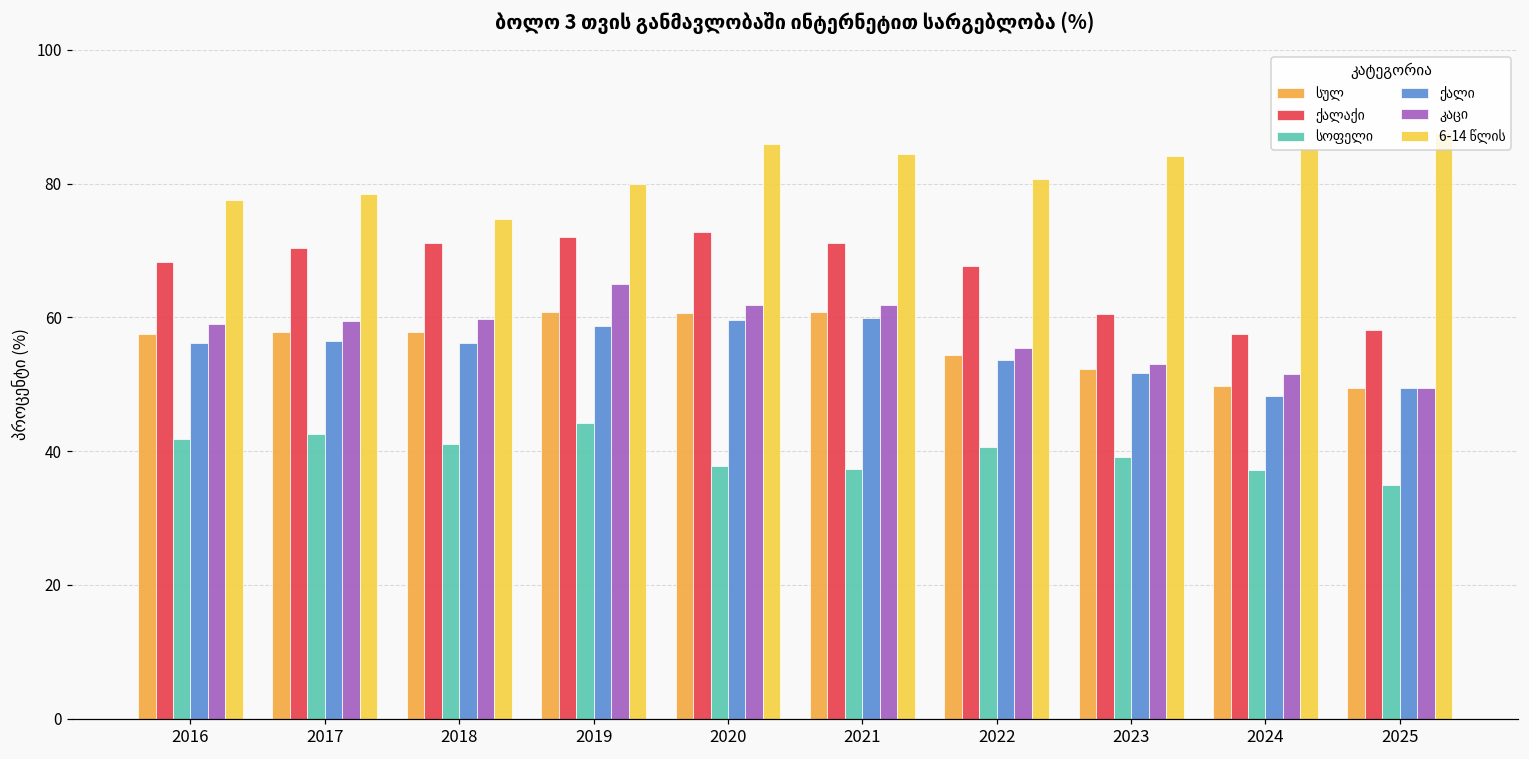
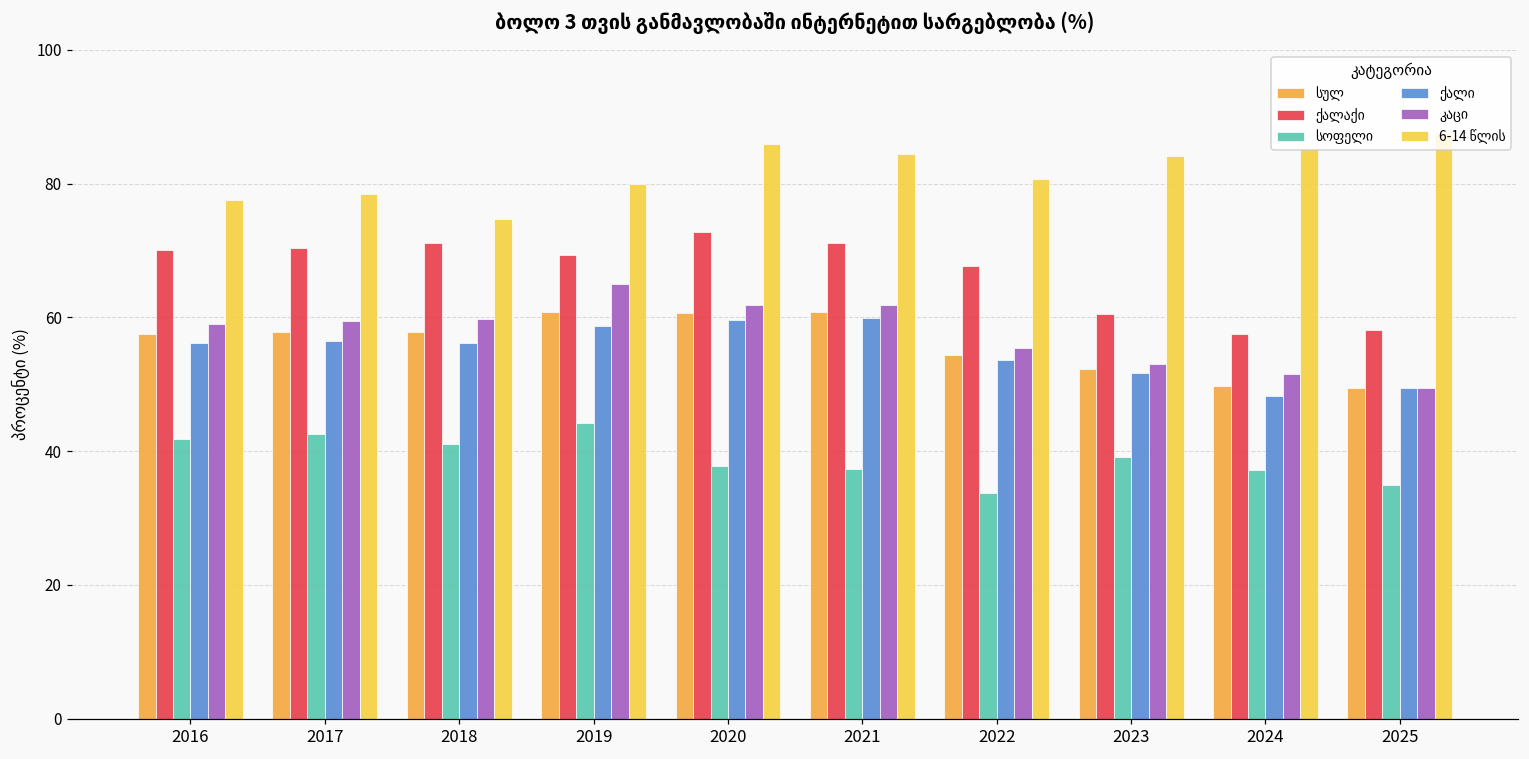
ქალაქი, 2016: 68 -> 70
ქალაქი, 2019: 72 -> 69
სოფელი, 2022: 41 -> 34
